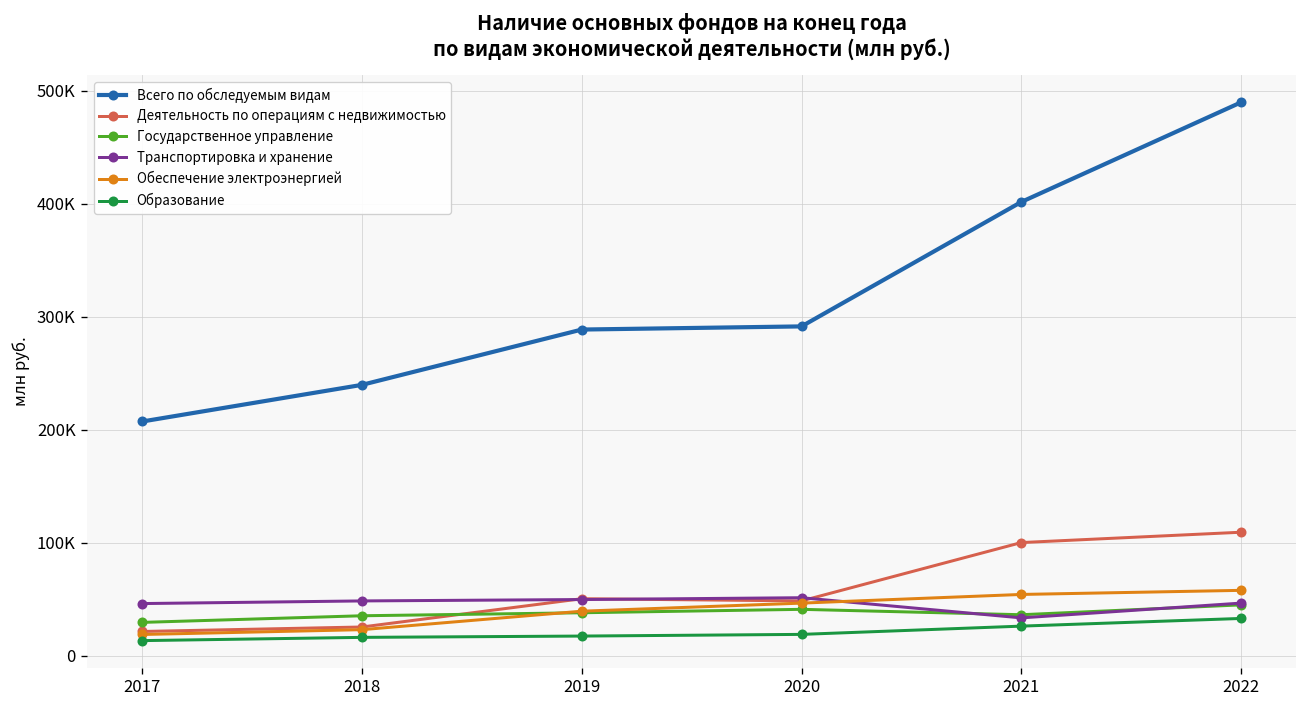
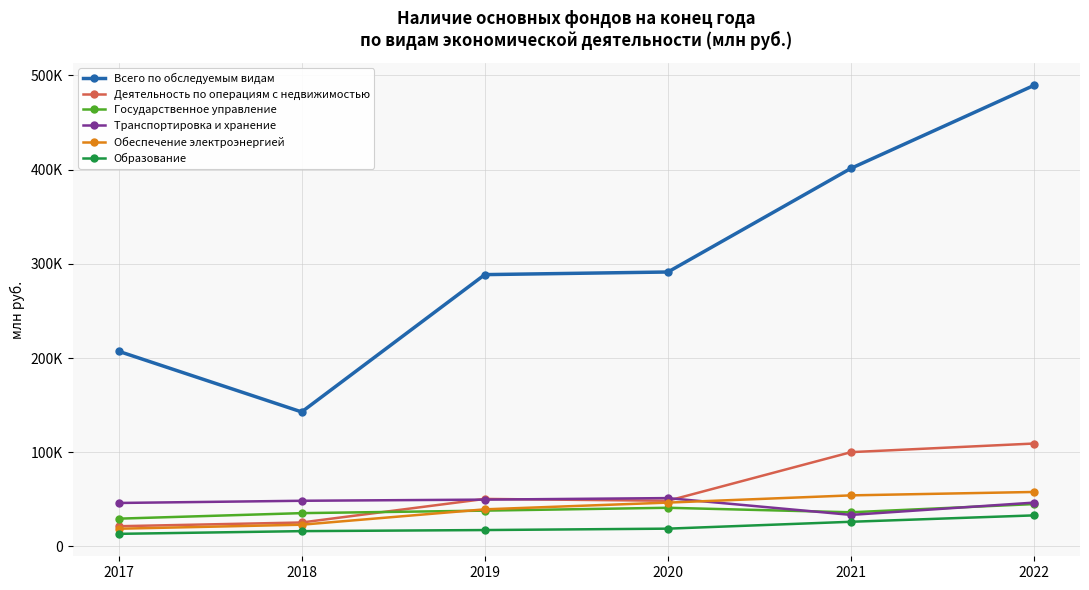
Всего по обследуемым видам, 2018: 240000 -> 140000
